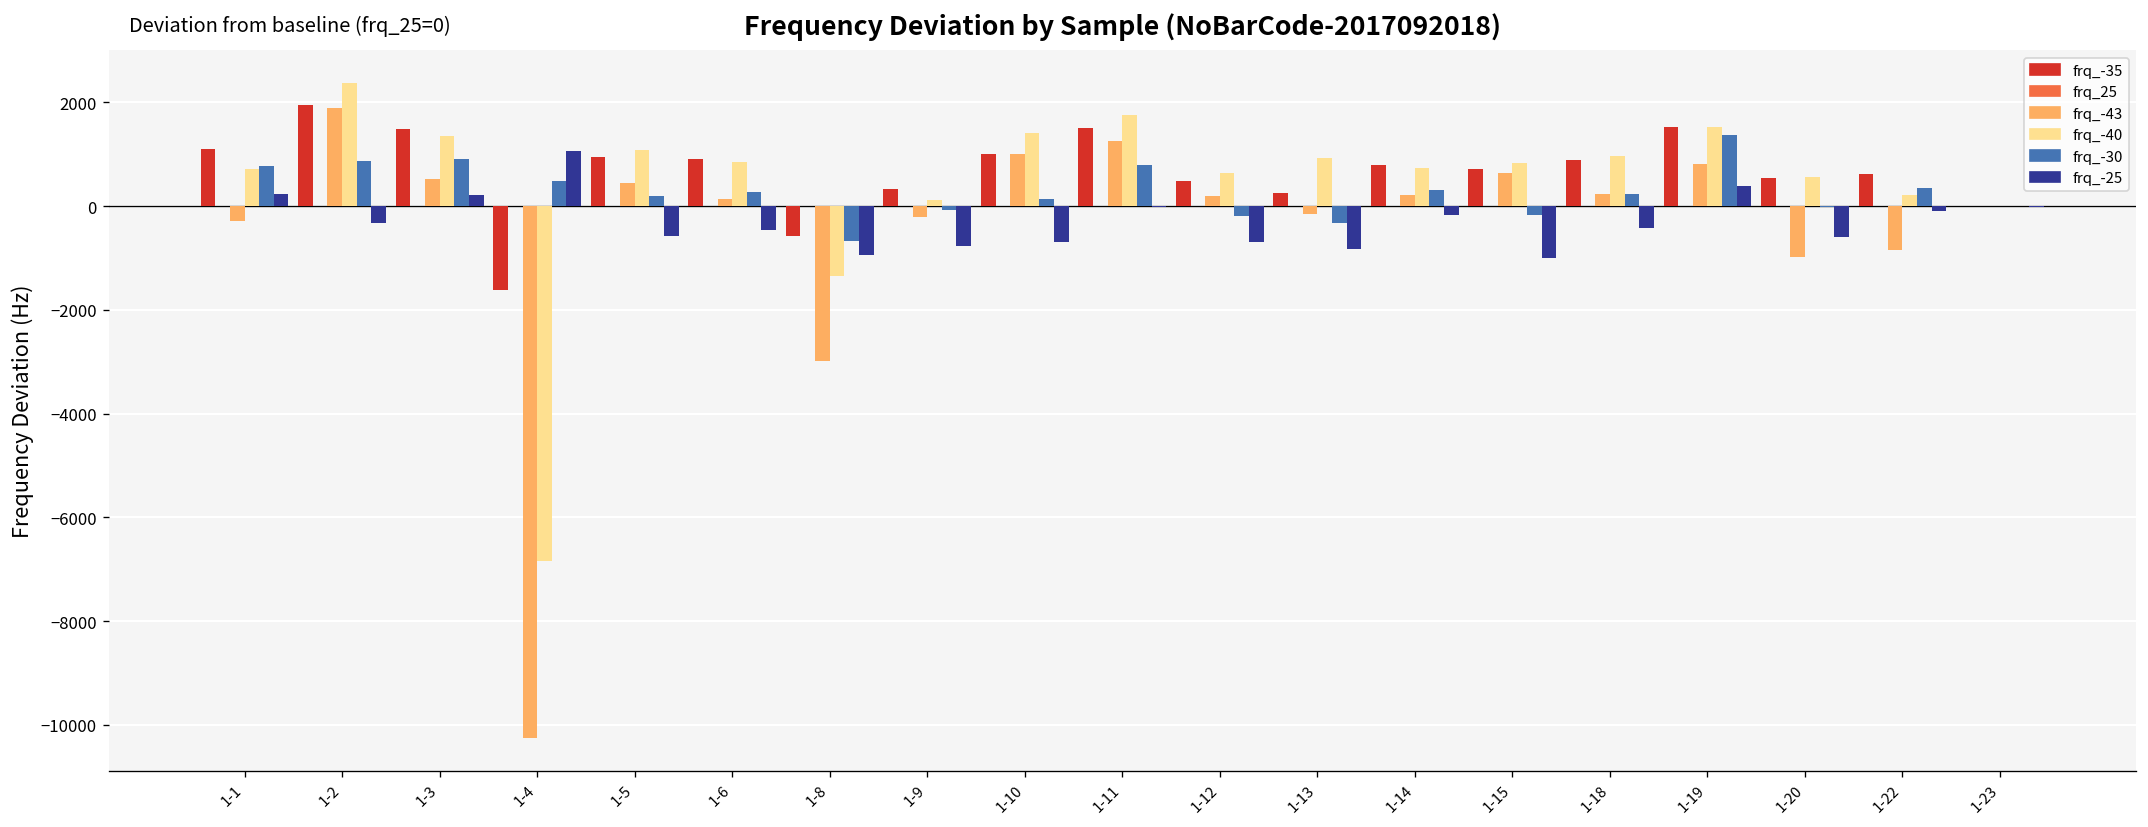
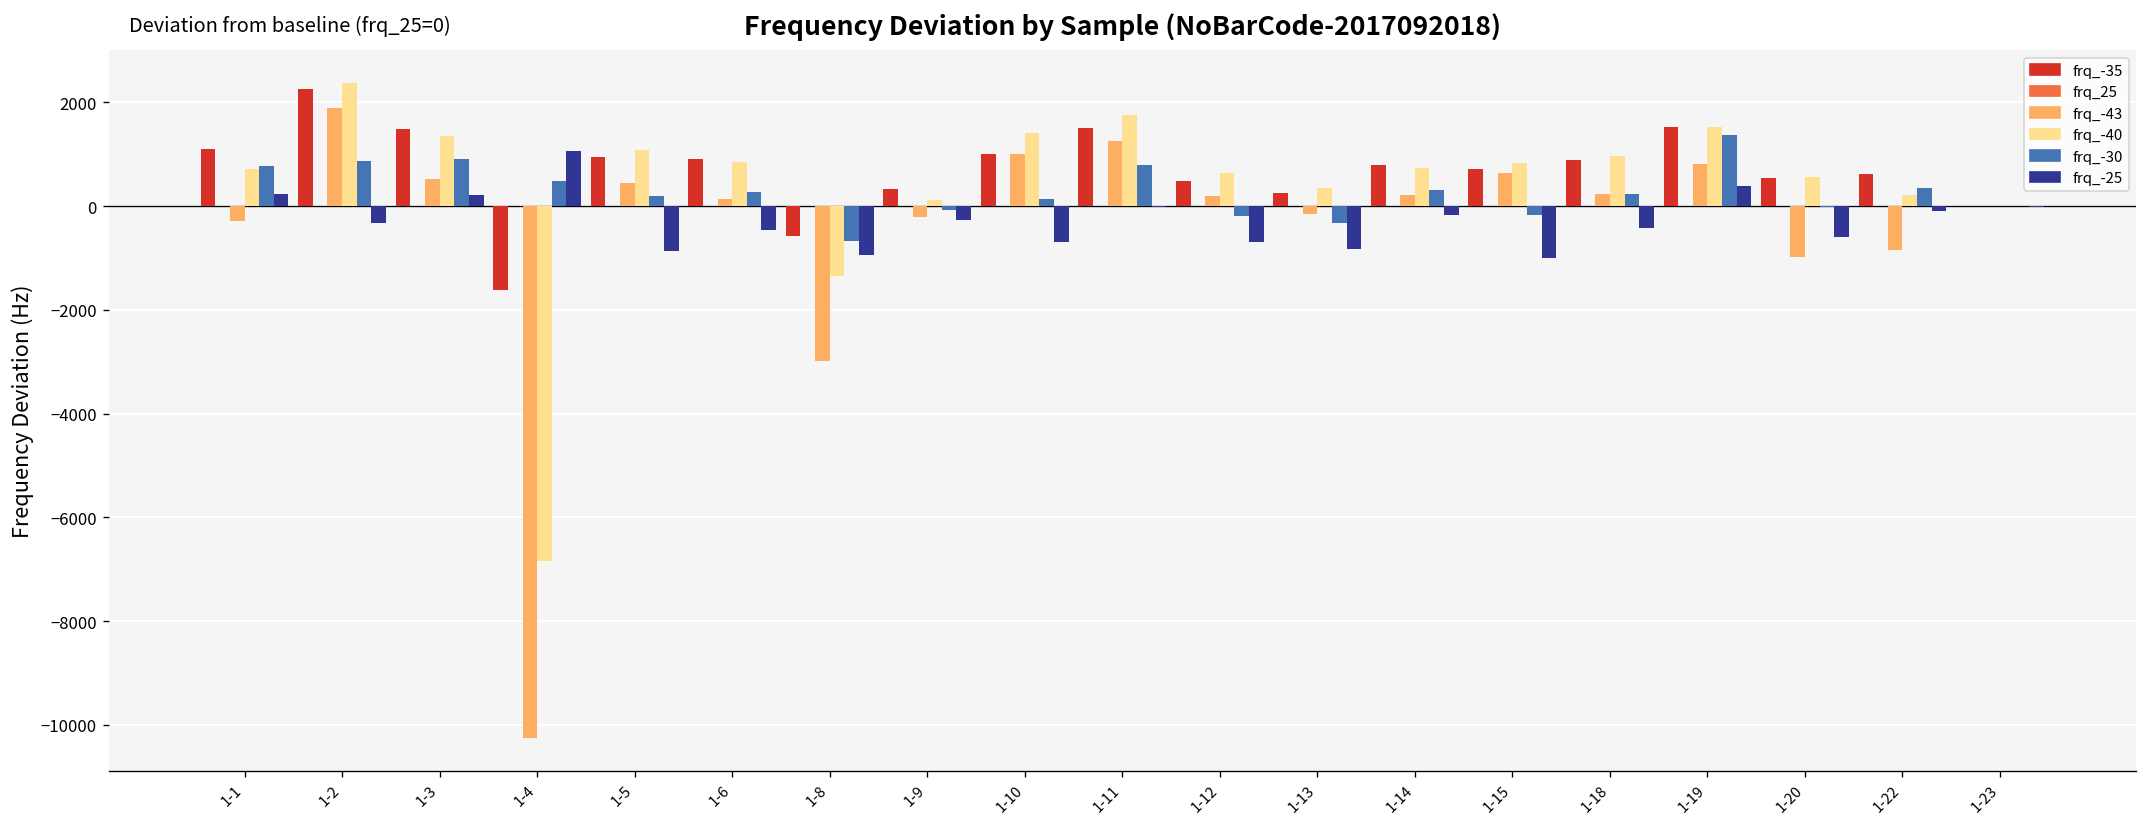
frq_-35, 1-2: 2000 -> 2300
frq_-25, 1-5: -600 -> -900
frq_-25, 1-9: -800 -> -300
frq_-40, 1-13: 900 -> 300
